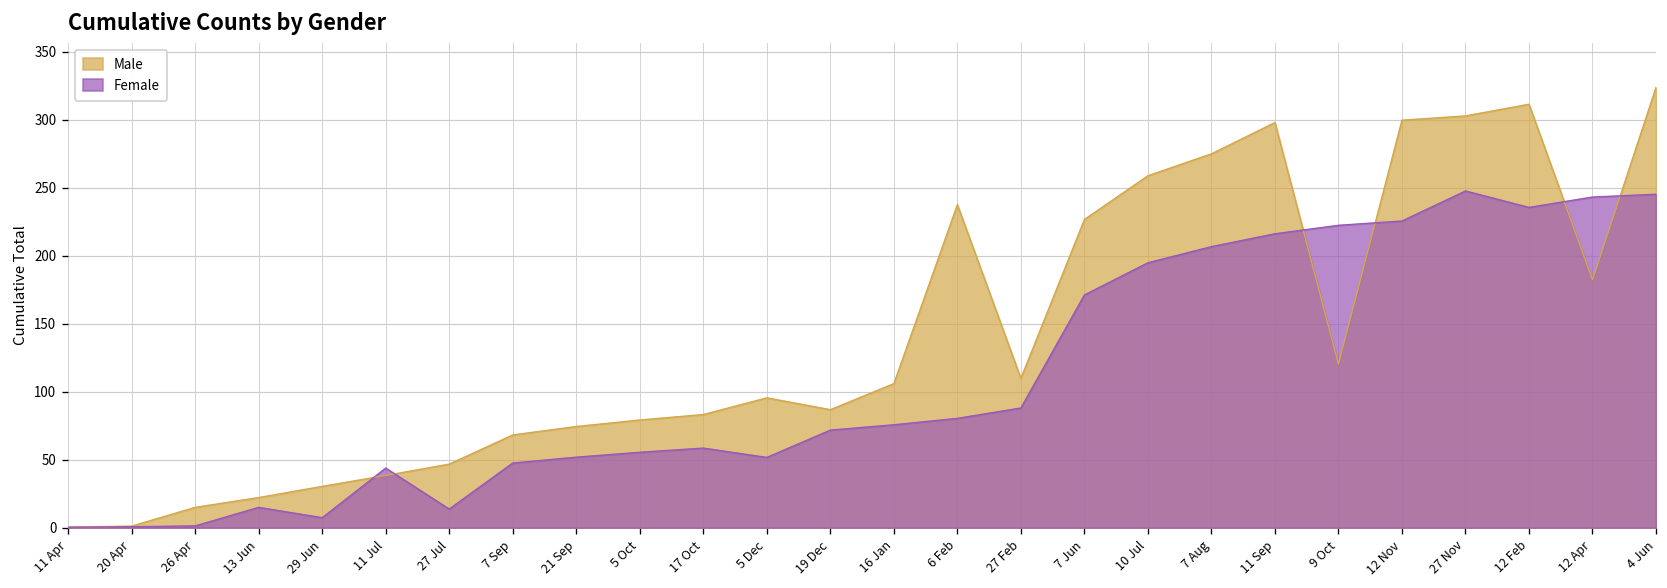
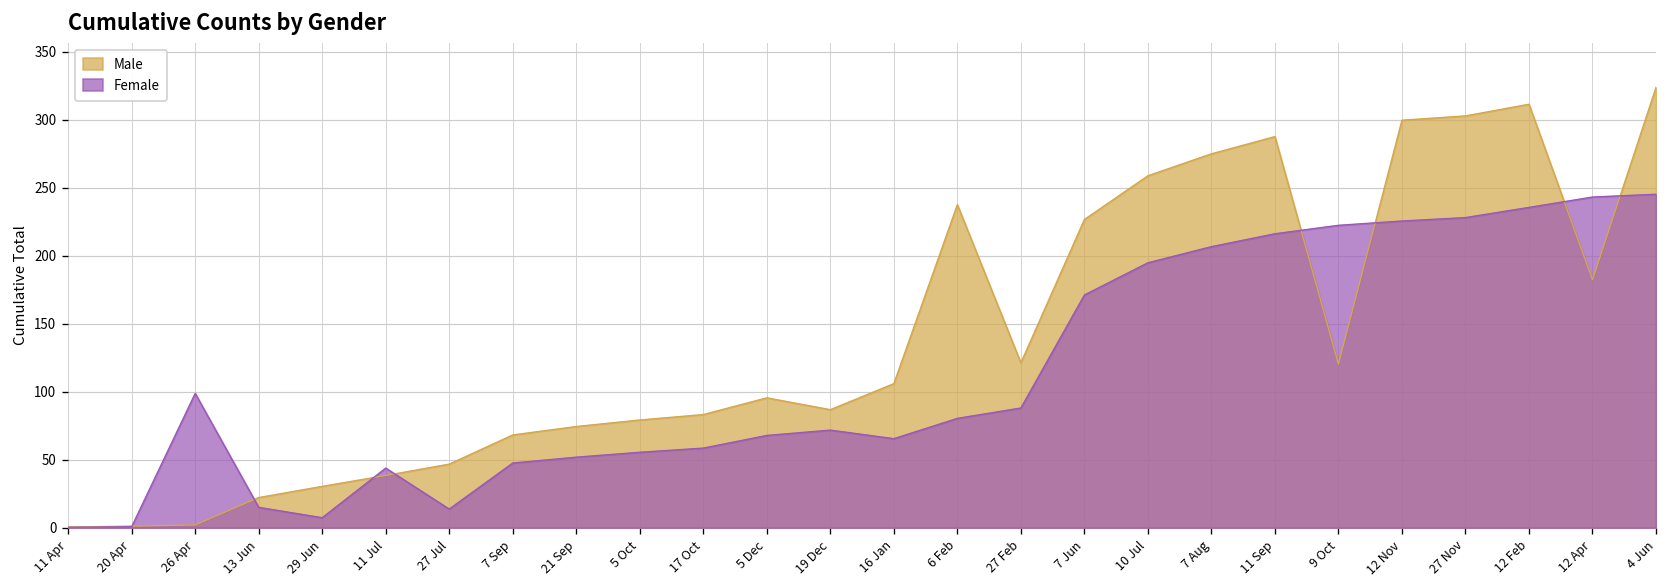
Male, 26 Apr: 15 -> 2
Female, 26 Apr: 1 -> 99
Female, 5 Dec: 52 -> 68
Female, 16 Jan: 76 -> 66
Male, 27 Feb: 110 -> 121
Male, 11 Sep: 298 -> 288
Female, 27 Nov: 248 -> 228
